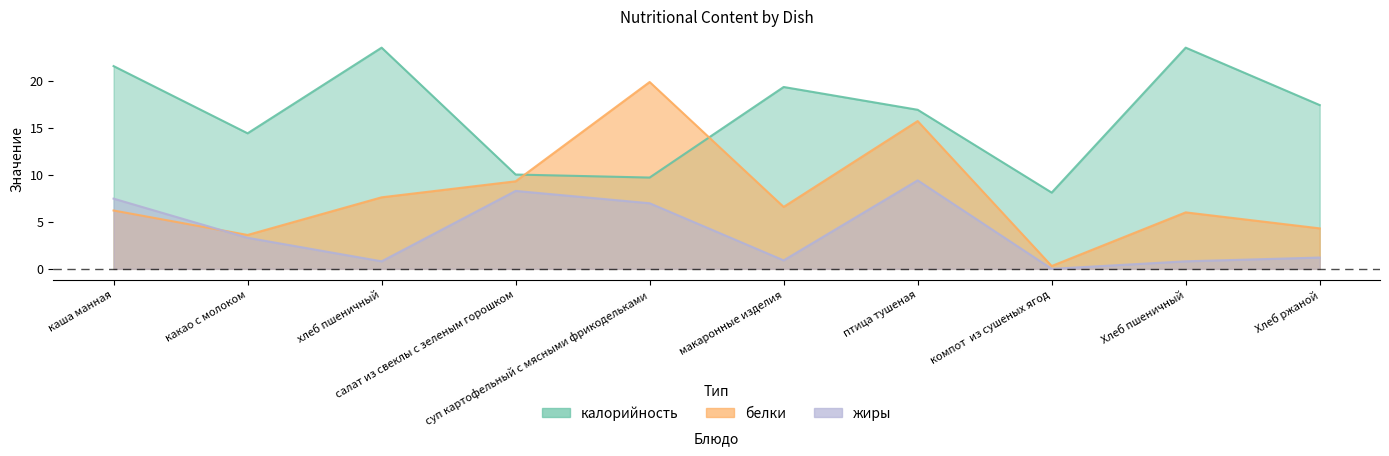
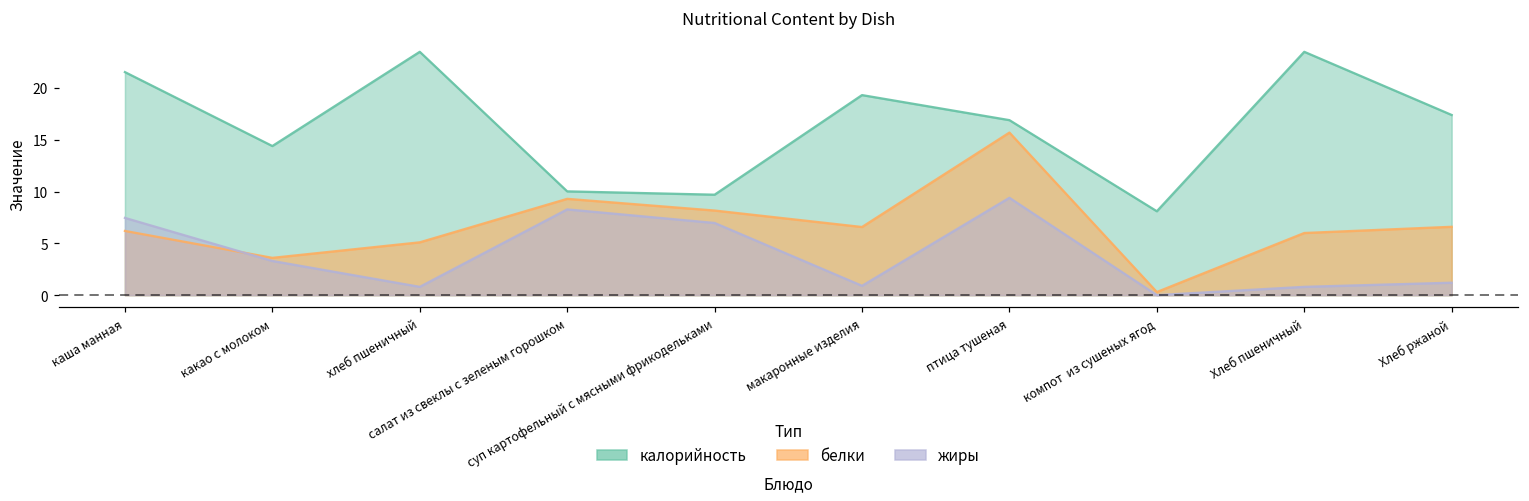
белки, хлеб пшеничный: 8 -> 5
белки, суп картофельный с мясными фрикодельками: 20 -> 8
белки, Хлеб ржаной: 4 -> 7
